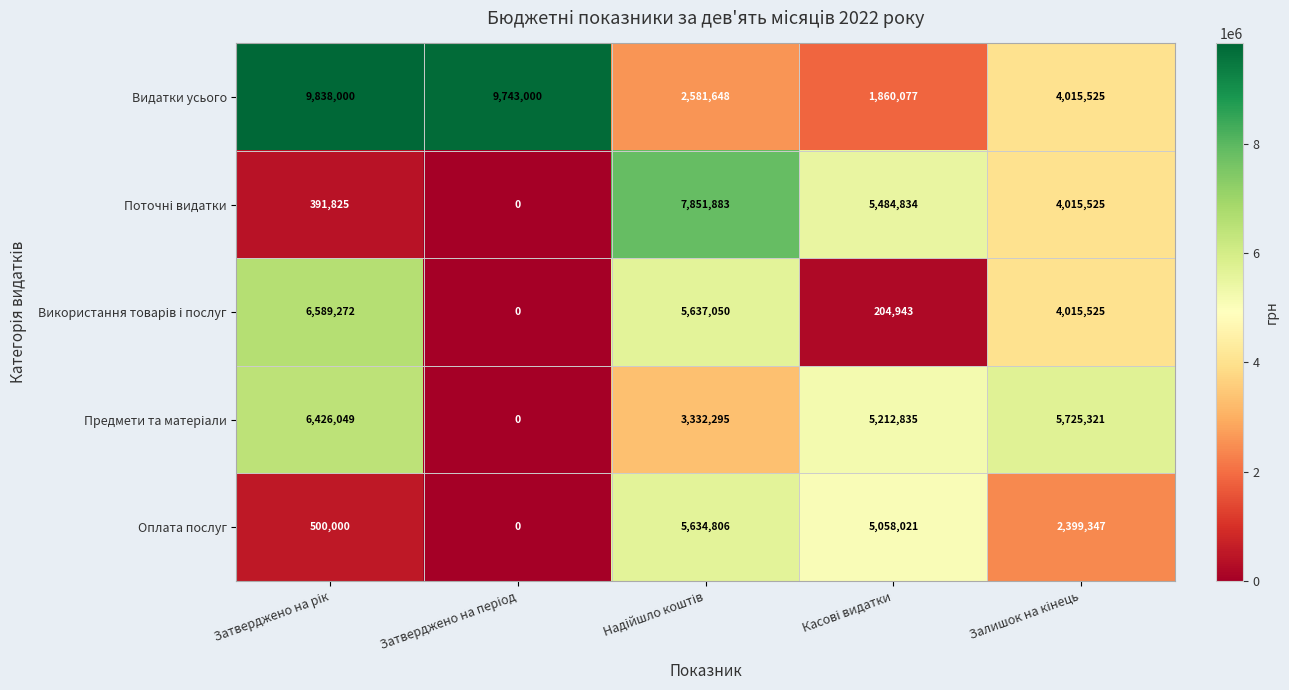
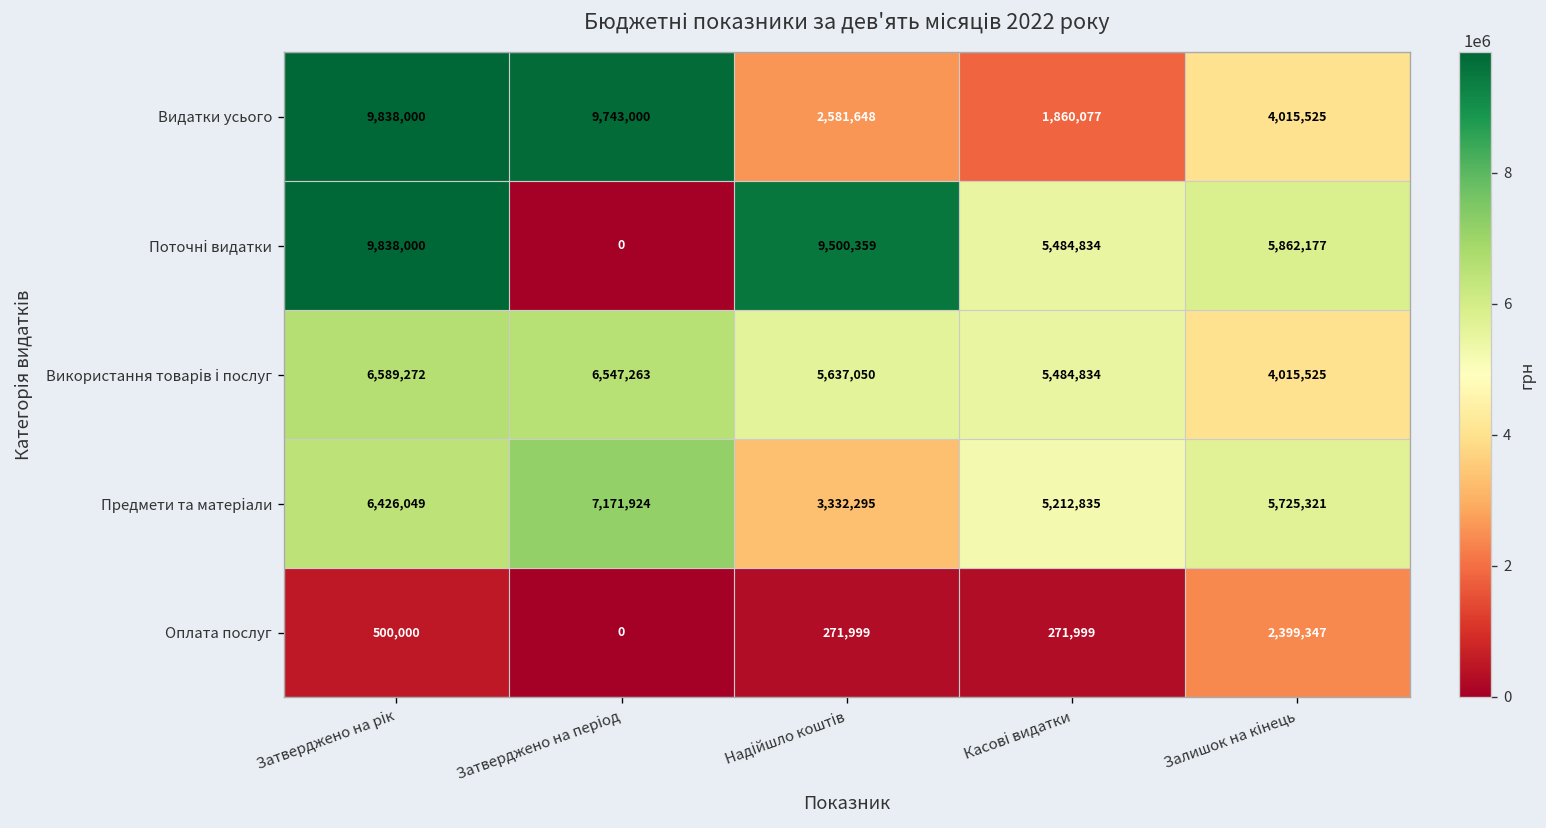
Поточні видатки, Затверджено на рік: 391,825 -> 9,838,000
Поточні видатки, Надійшло коштів: 7,851,883 -> 9,500,359
Поточні видатки, Залишок на кінець: 4,015,525 -> 5,862,177
Використання товарів і послуг, Затверджено на період: 0 -> 6,547,263
Використання товарів і послуг, Касові видатки: 204,943 -> 5,484,834
Предмети та матеріали, Затверджено на період: 0 -> 7,171,924
Оплата послуг, Надійшло коштів: 5,634,806 -> 271,999
Оплата послуг, Касові видатки: 5,058,021 -> 271,999
